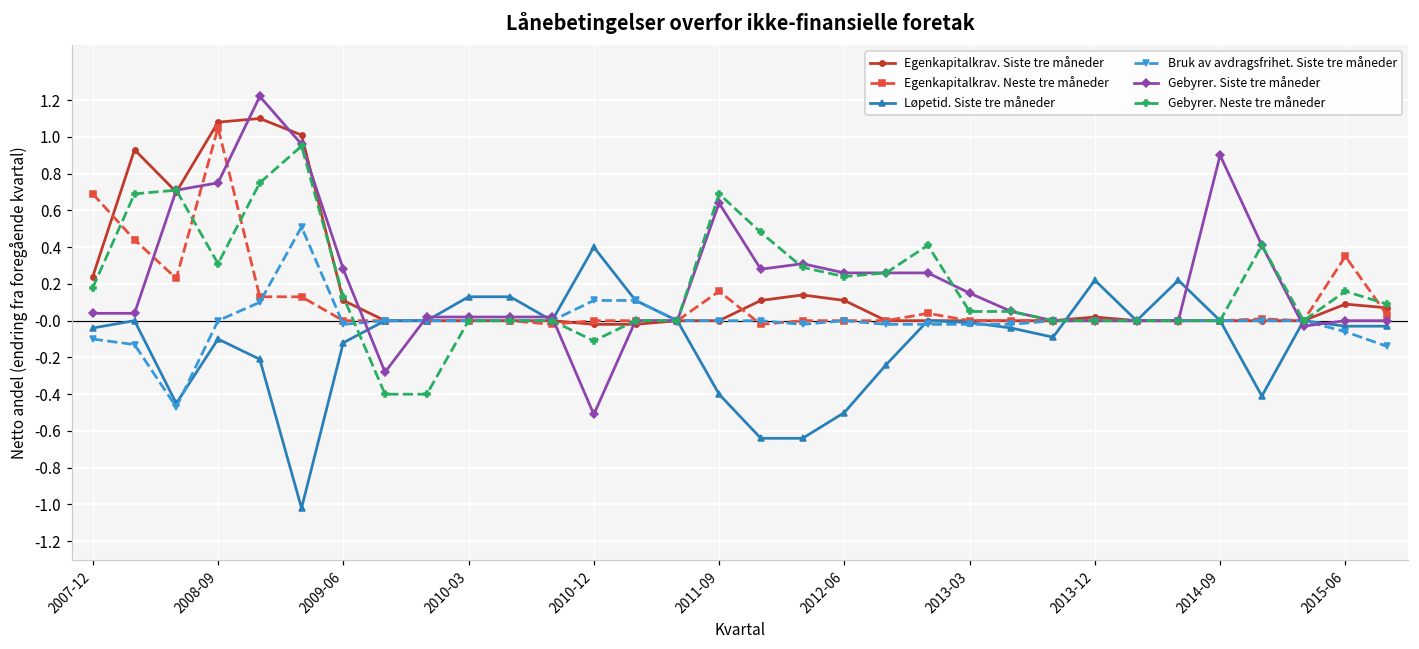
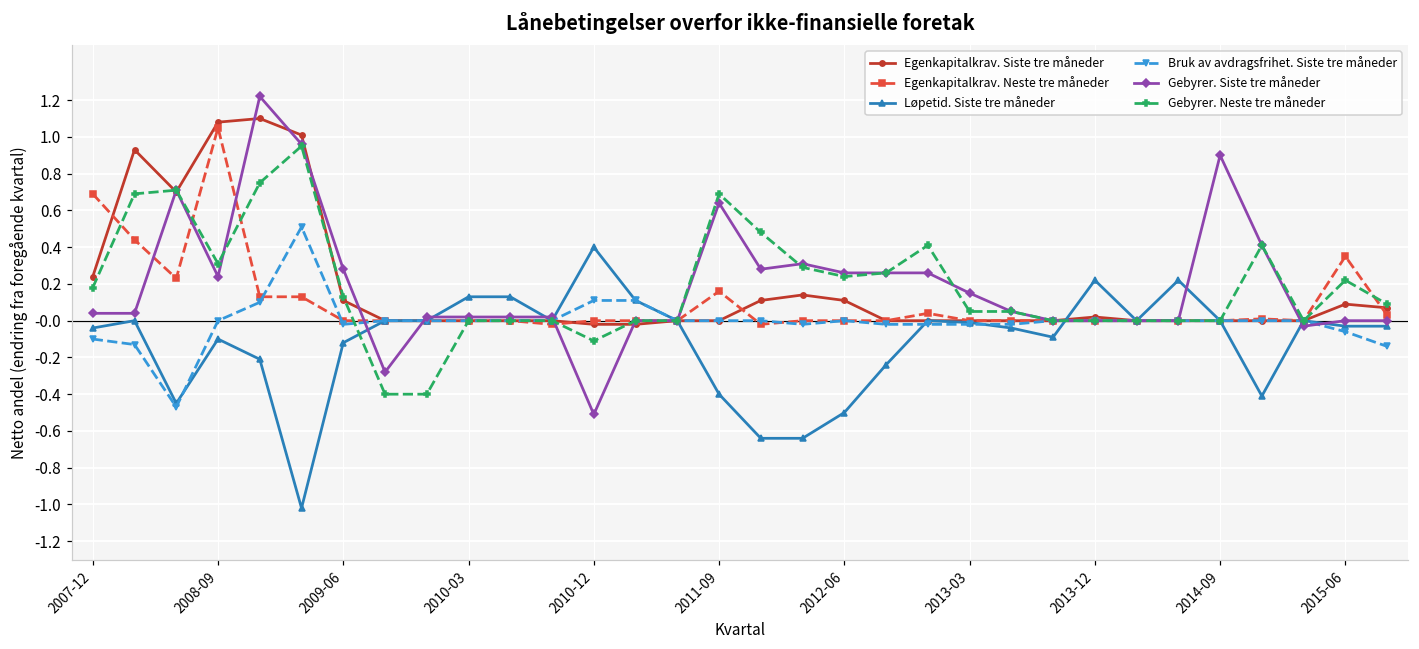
Gebyrer. Siste tre måneder, 2008-09: 0.75 -> 0.24
Gebyrer. Neste tre måneder, 2015-06: 0.16 -> 0.22
